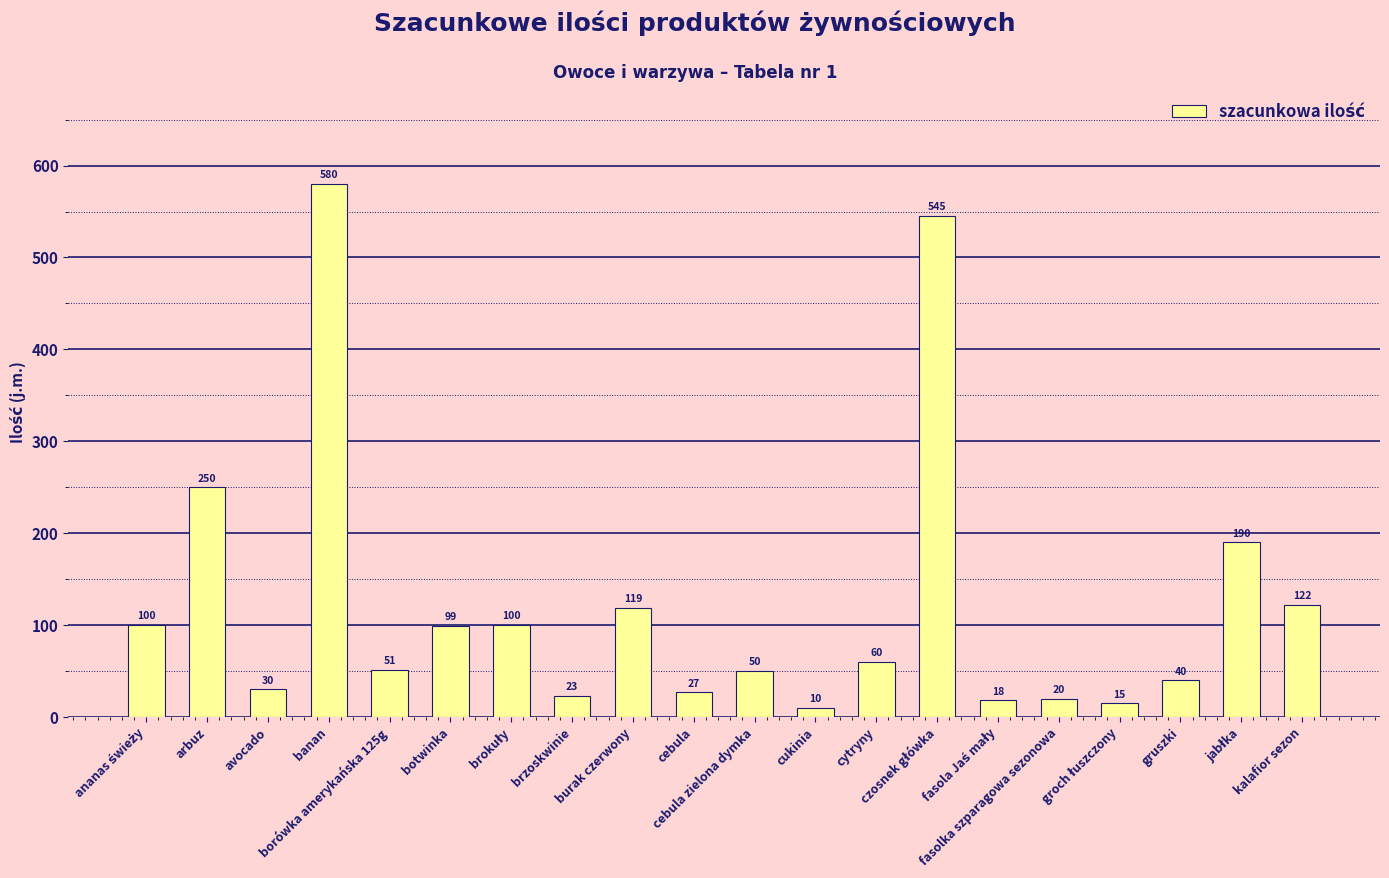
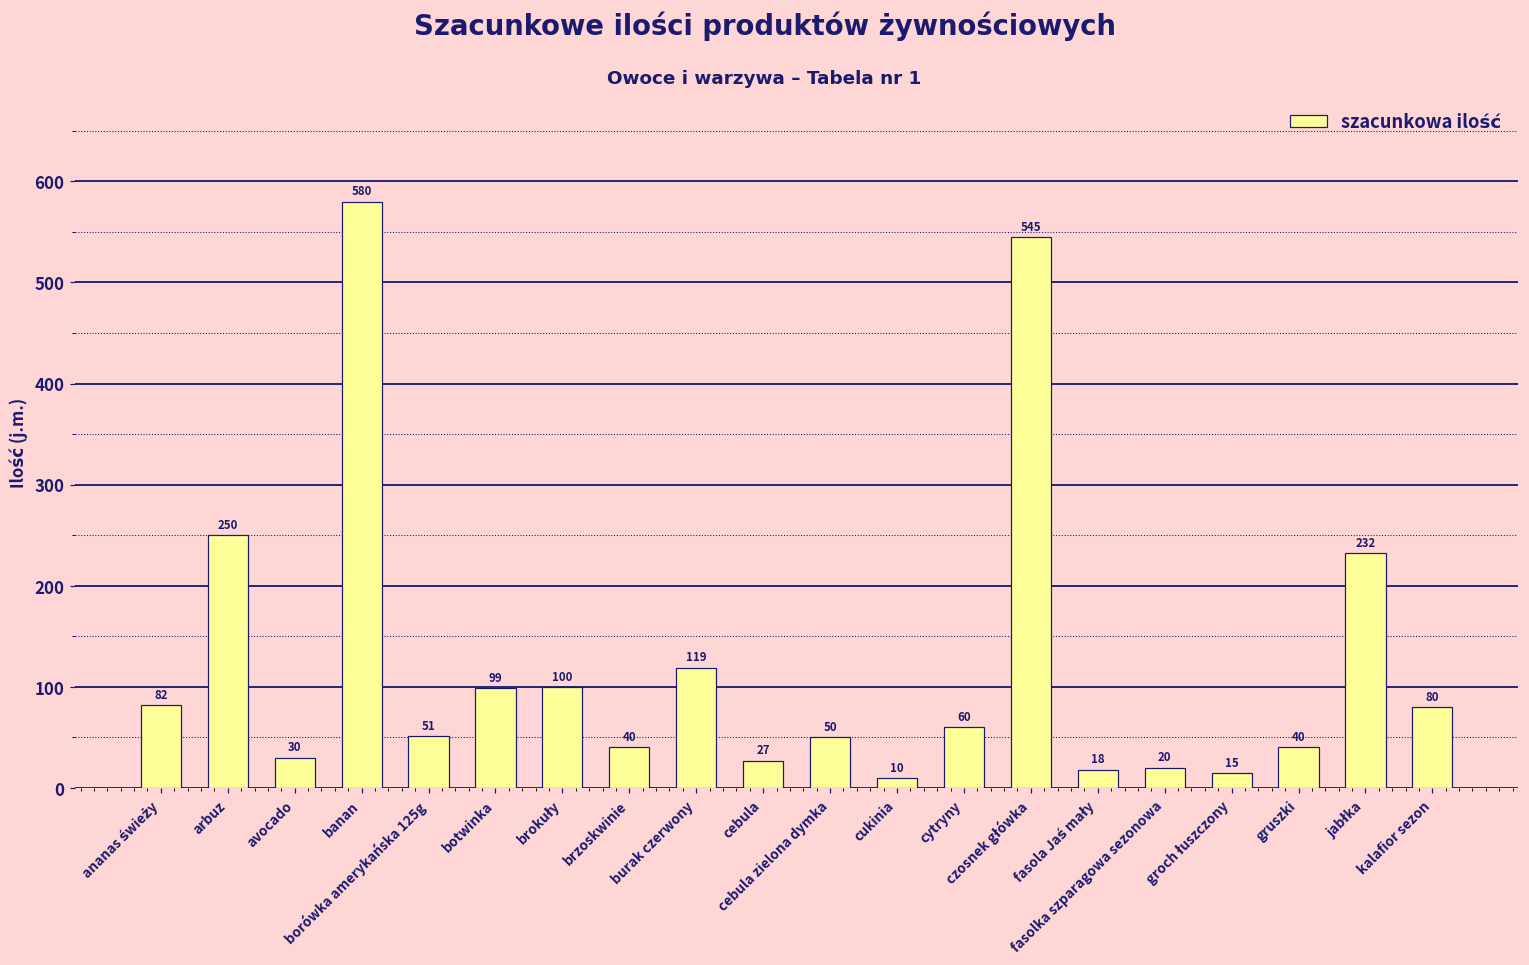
ananas świeży: 100 -> 82
brzoskwinie: 23 -> 40
jabłka: 190 -> 232
kalafior sezon: 122 -> 80
